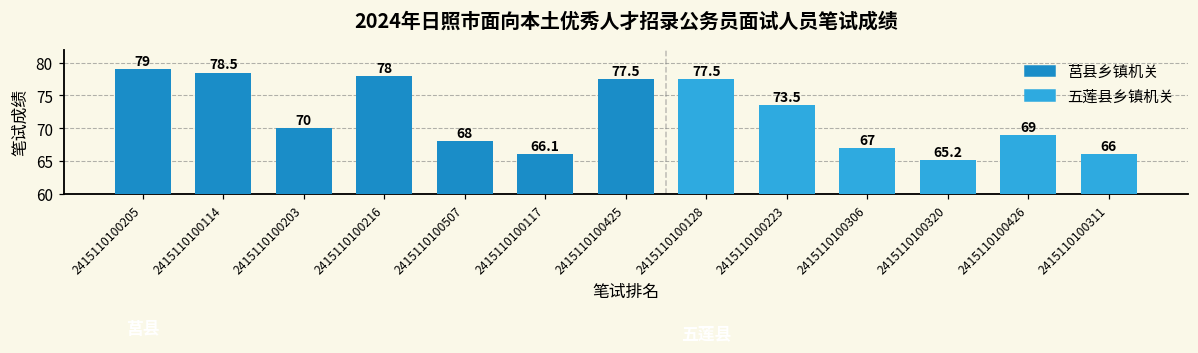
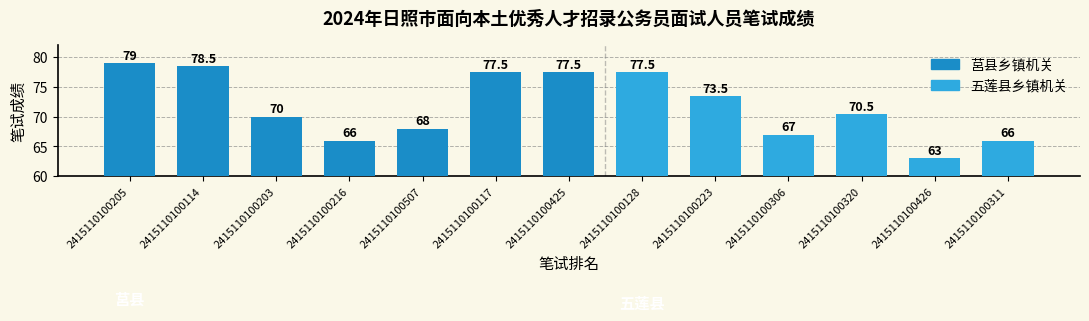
2415110100216: 78 -> 66
2415110100117: 66.1 -> 77.5
2415110100320: 65.2 -> 70.5
2415110100426: 69 -> 63
